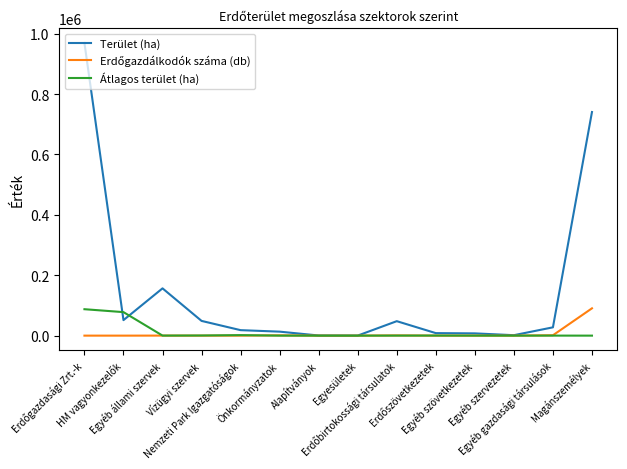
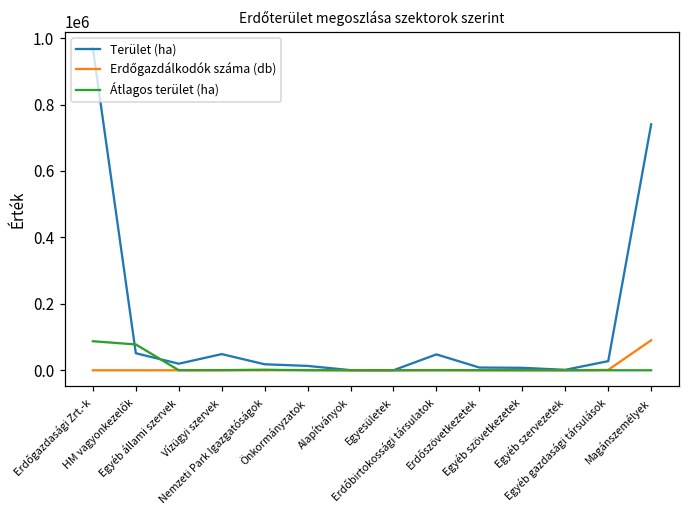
Terület (ha), Egyéb állami szervek: 160000 -> 20000
